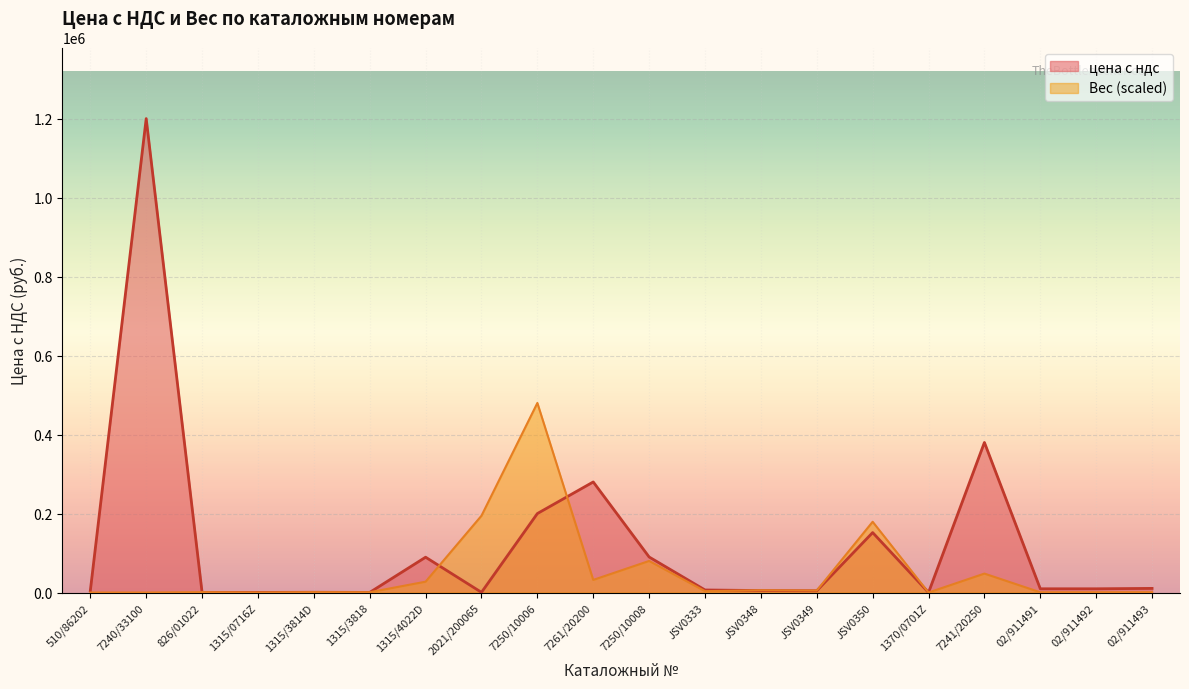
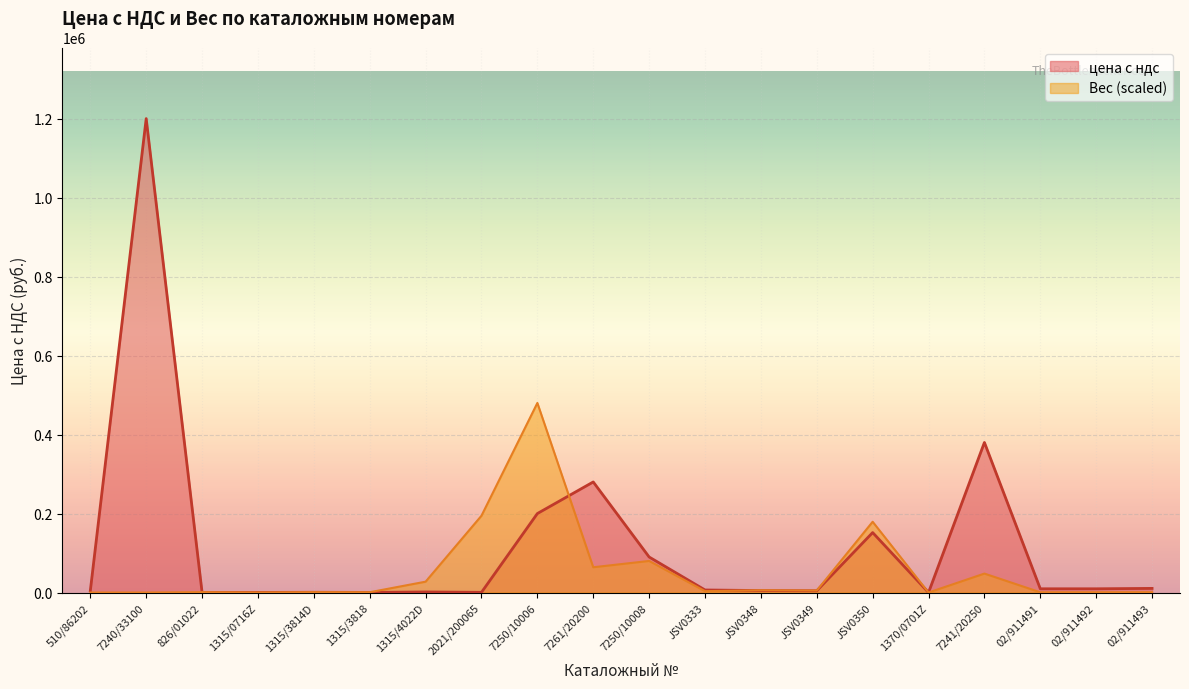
цена с ндс, 1315/4022D: 90000 -> 0
Вес (scaled), 7261/20200: 30000 -> 60000
